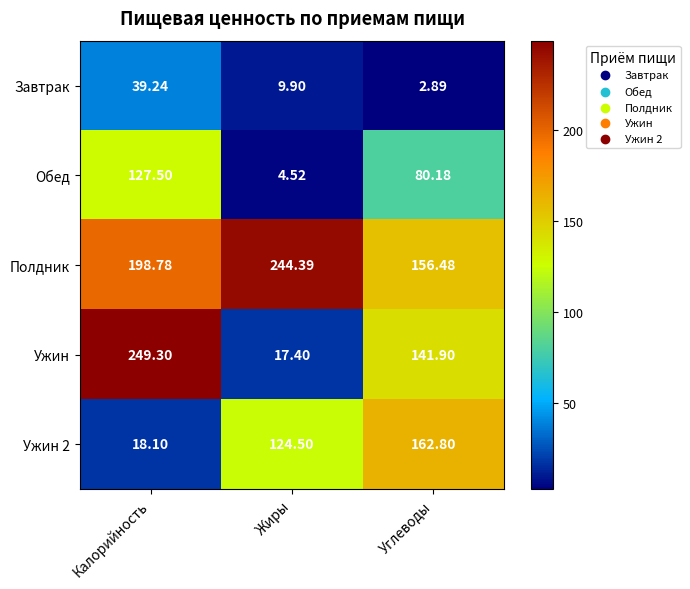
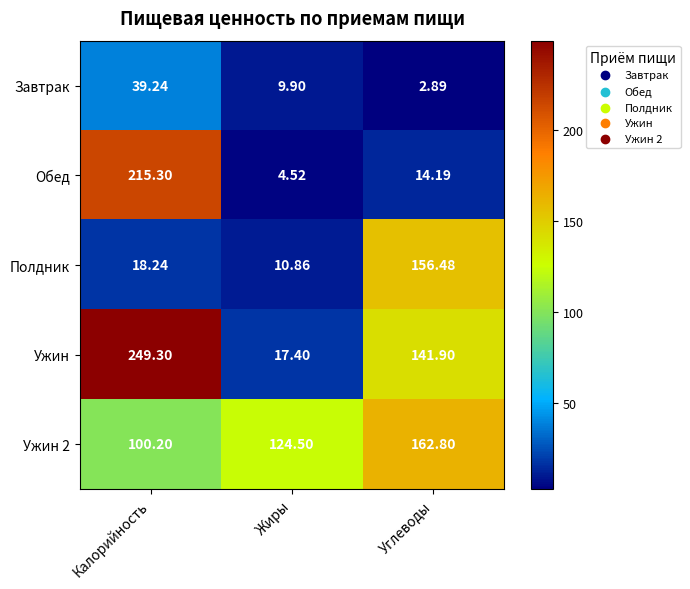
Обед, Калорийность: 127.50 -> 215.30
Обед, Углеводы: 80.18 -> 14.19
Полдник, Калорийность: 198.78 -> 18.24
Полдник, Жиры: 244.39 -> 10.86
Ужин 2, Калорийность: 18.10 -> 100.20
